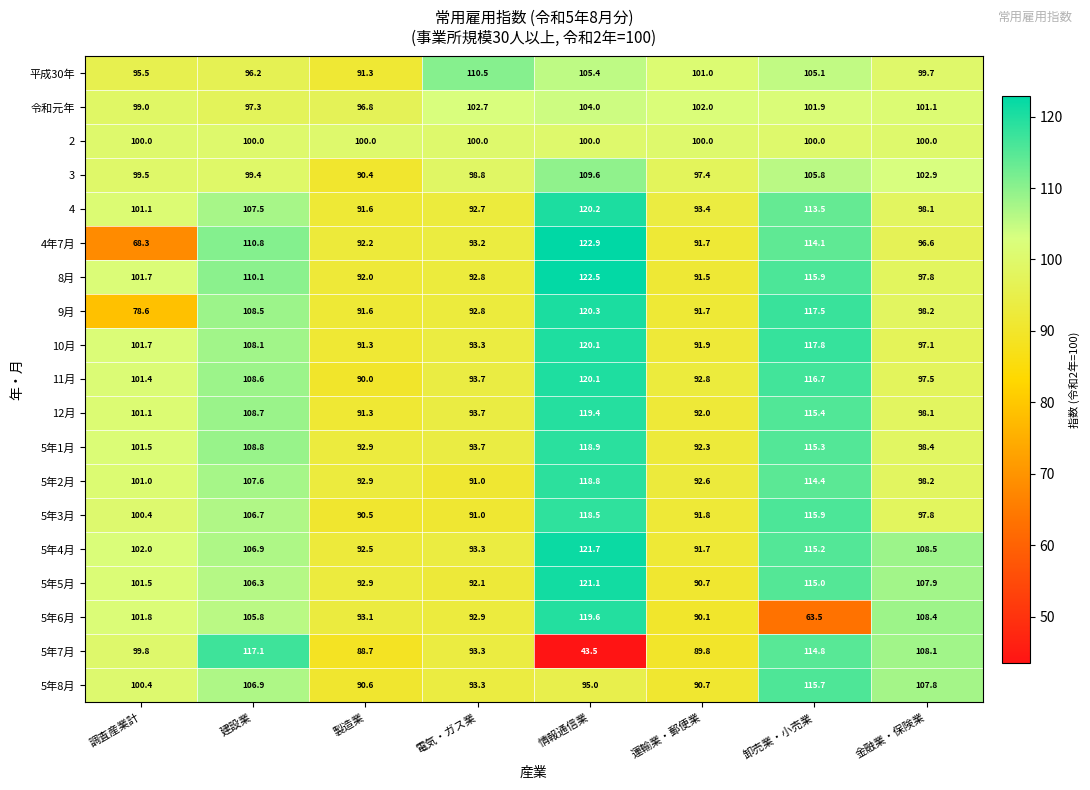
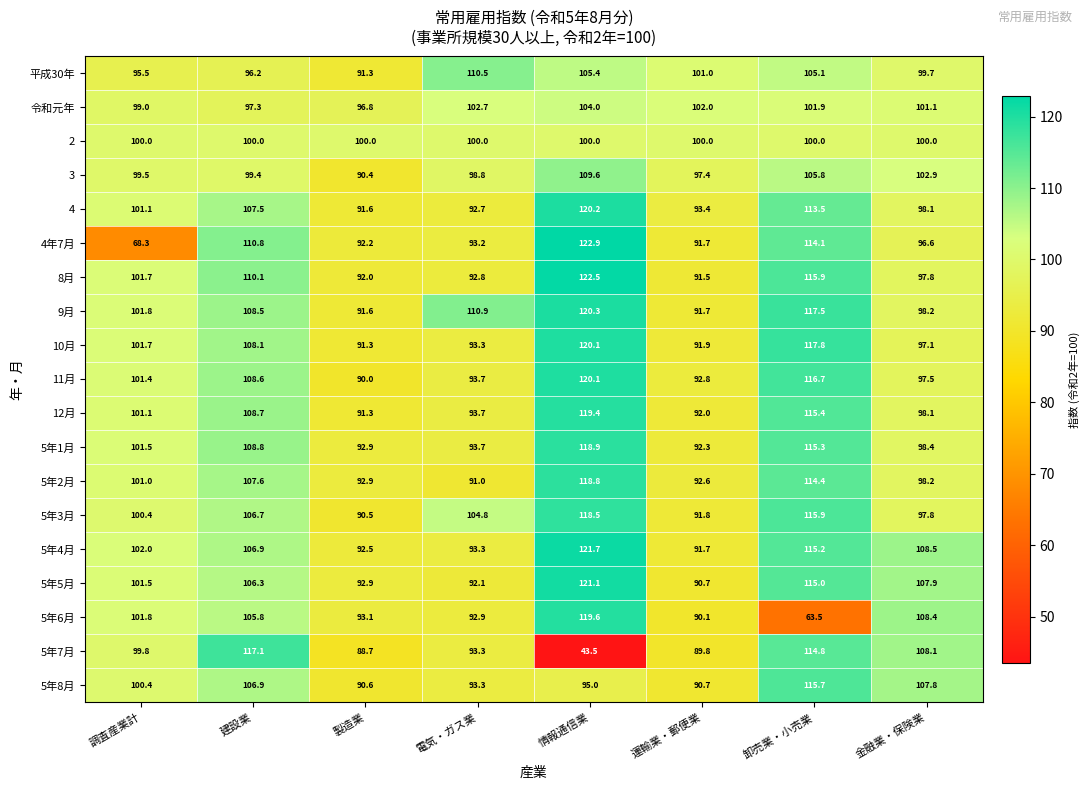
9月, 調査産業計: 78.6 -> 101.8
9月, 電気・ガス業: 92.8 -> 110.9
5年3月, 電気・ガス業: 91.0 -> 104.8
